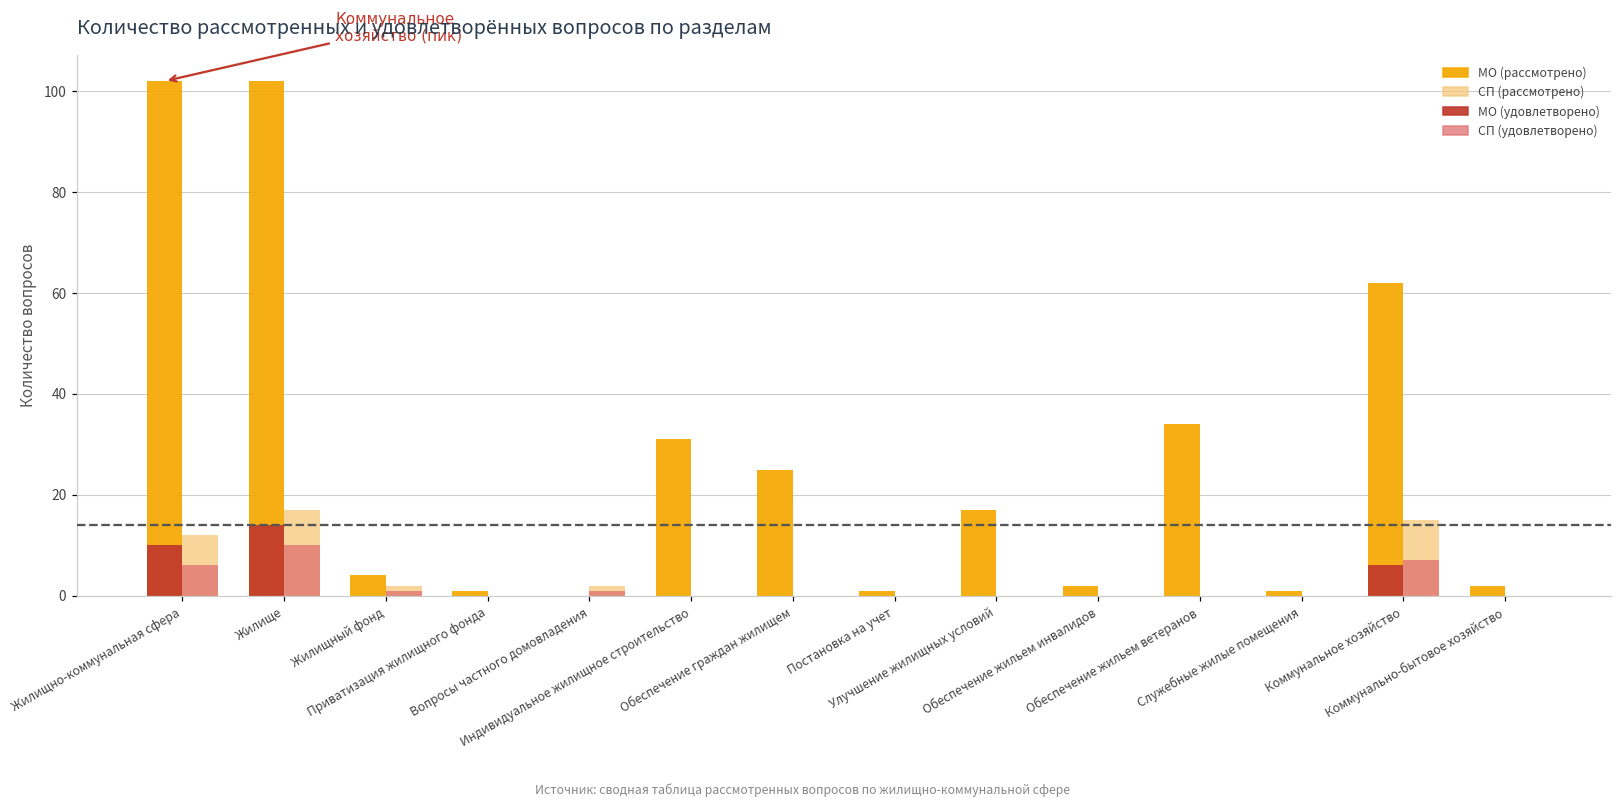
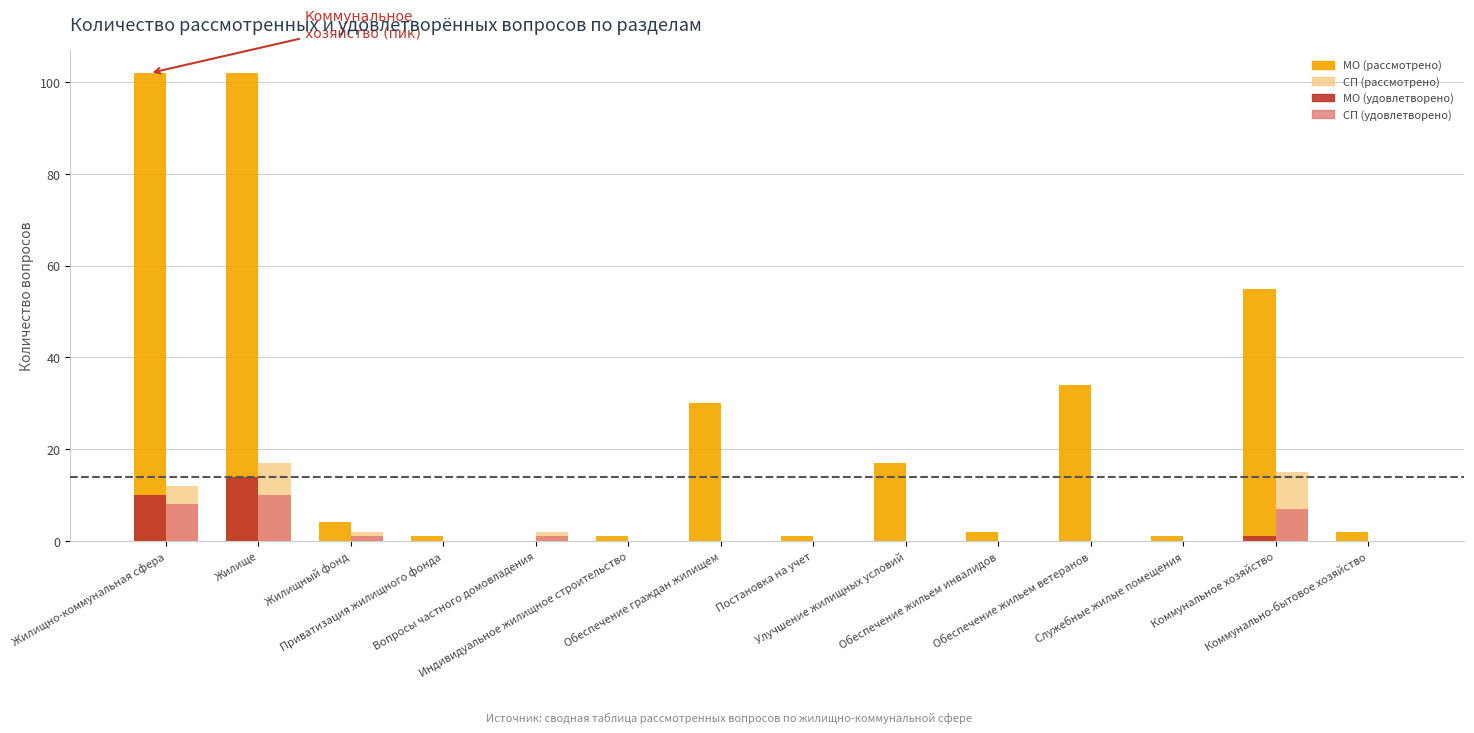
СП (удовлетворено), Жилищно-коммунальная сфера: 6 -> 8
МО (рассмотрено), Индивидуальное жилищное строительство: 31 -> 1
МО (рассмотрено), Обеспечение граждан жилищем: 25 -> 30
МО (рассмотрено), Коммунальное хозяйство: 62 -> 55
МО (удовлетворено), Коммунальное хозяйство: 6 -> 1
